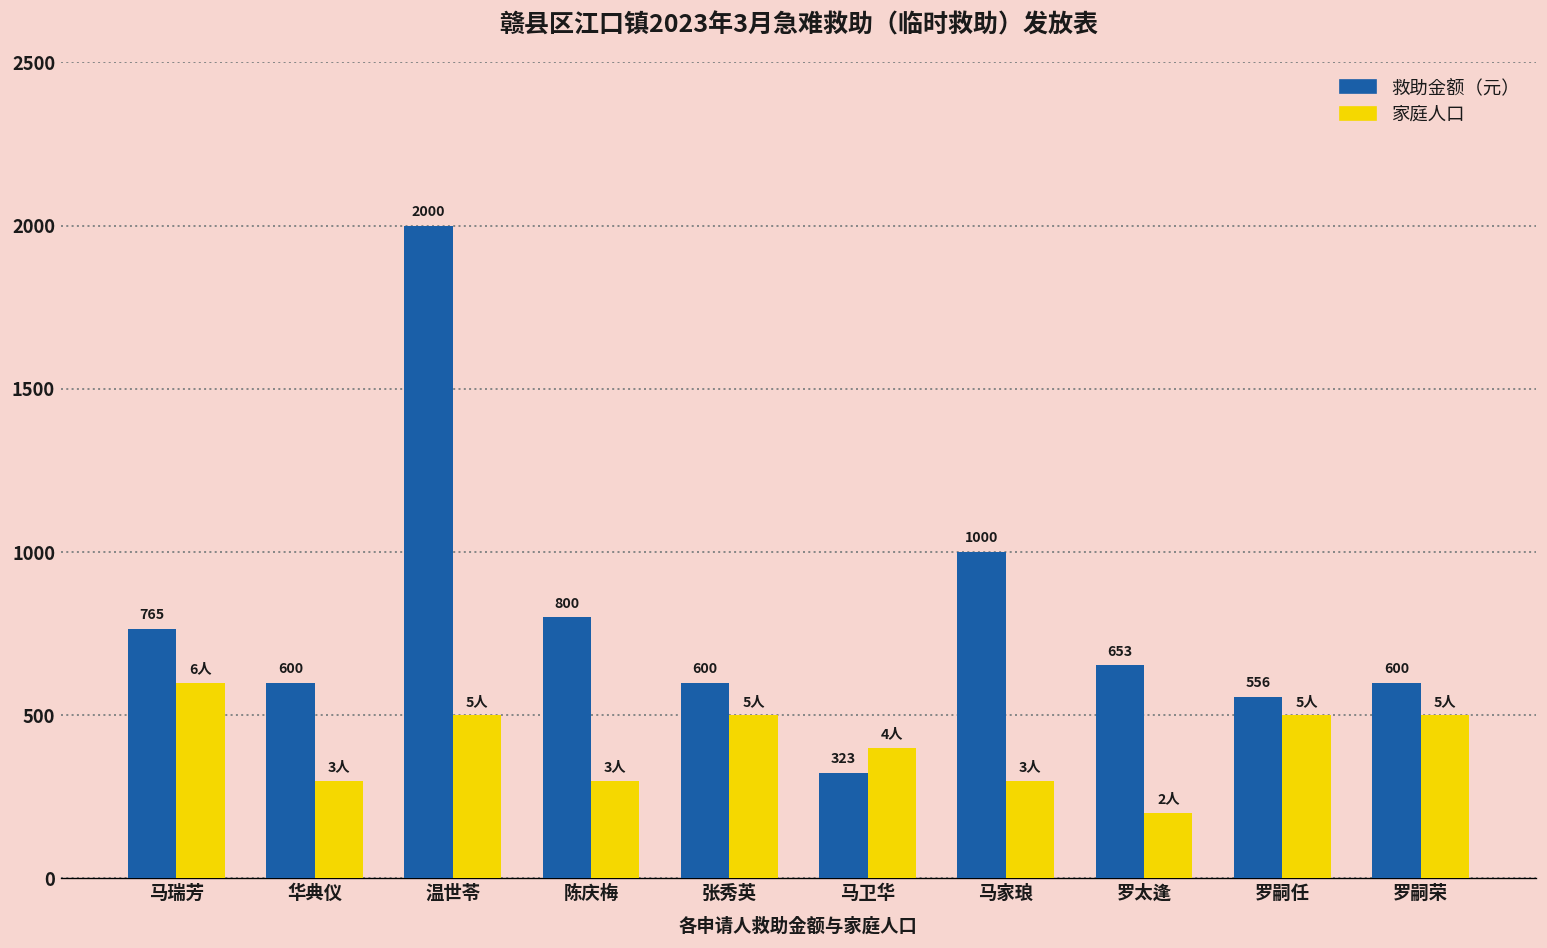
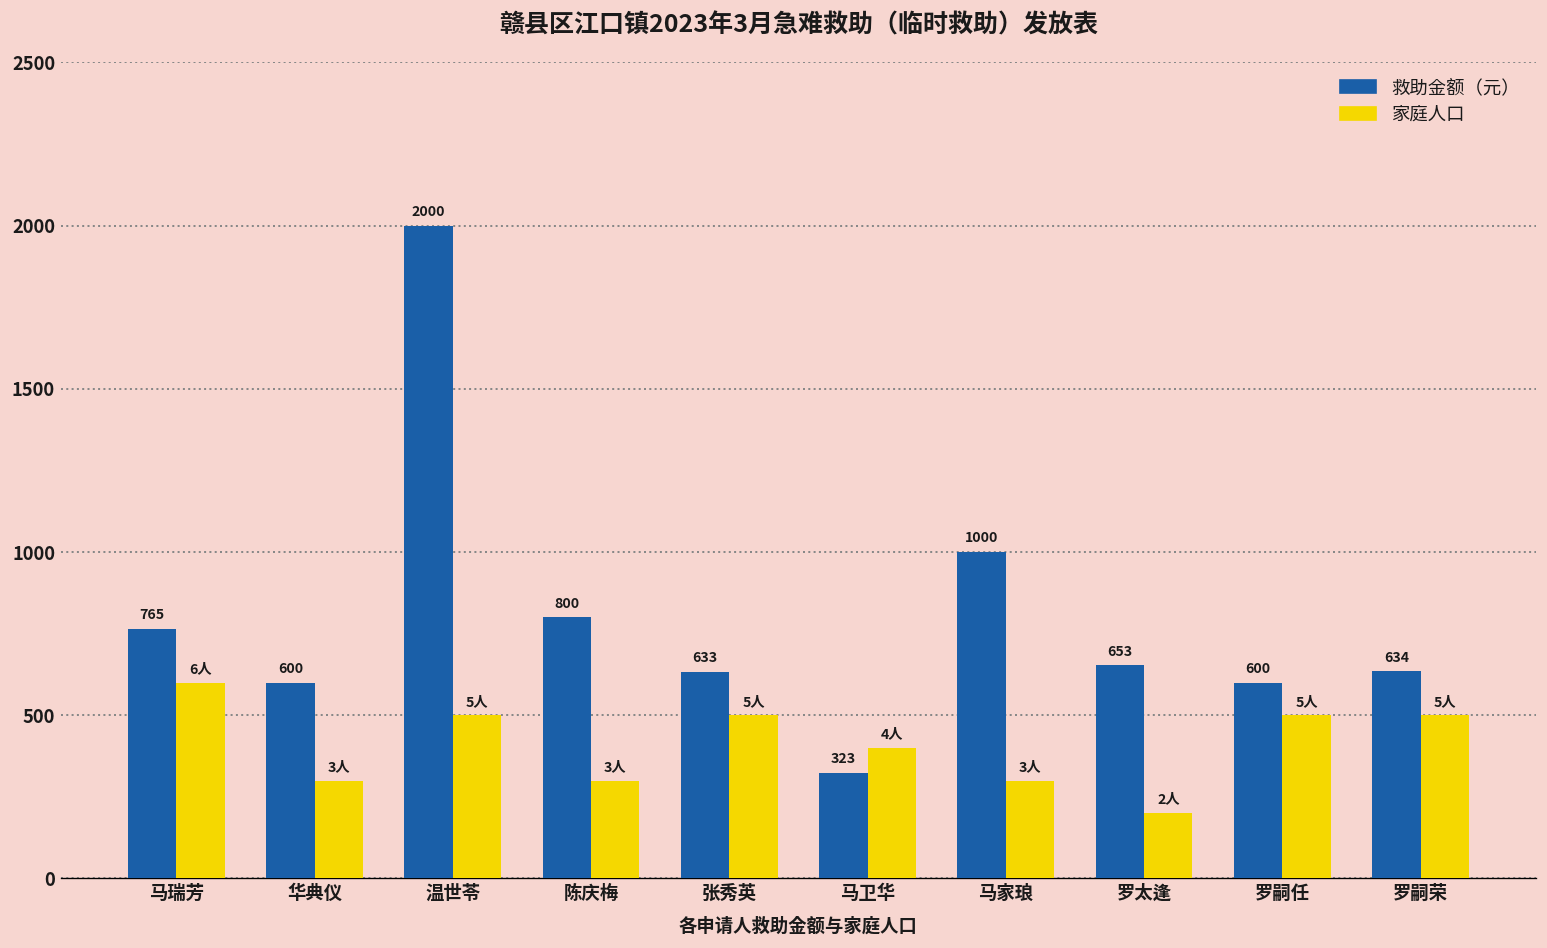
救助金额（元）, 张秀英: 600 -> 633
救助金额（元）, 罗嗣任: 556 -> 600
救助金额（元）, 罗嗣荣: 600 -> 634
